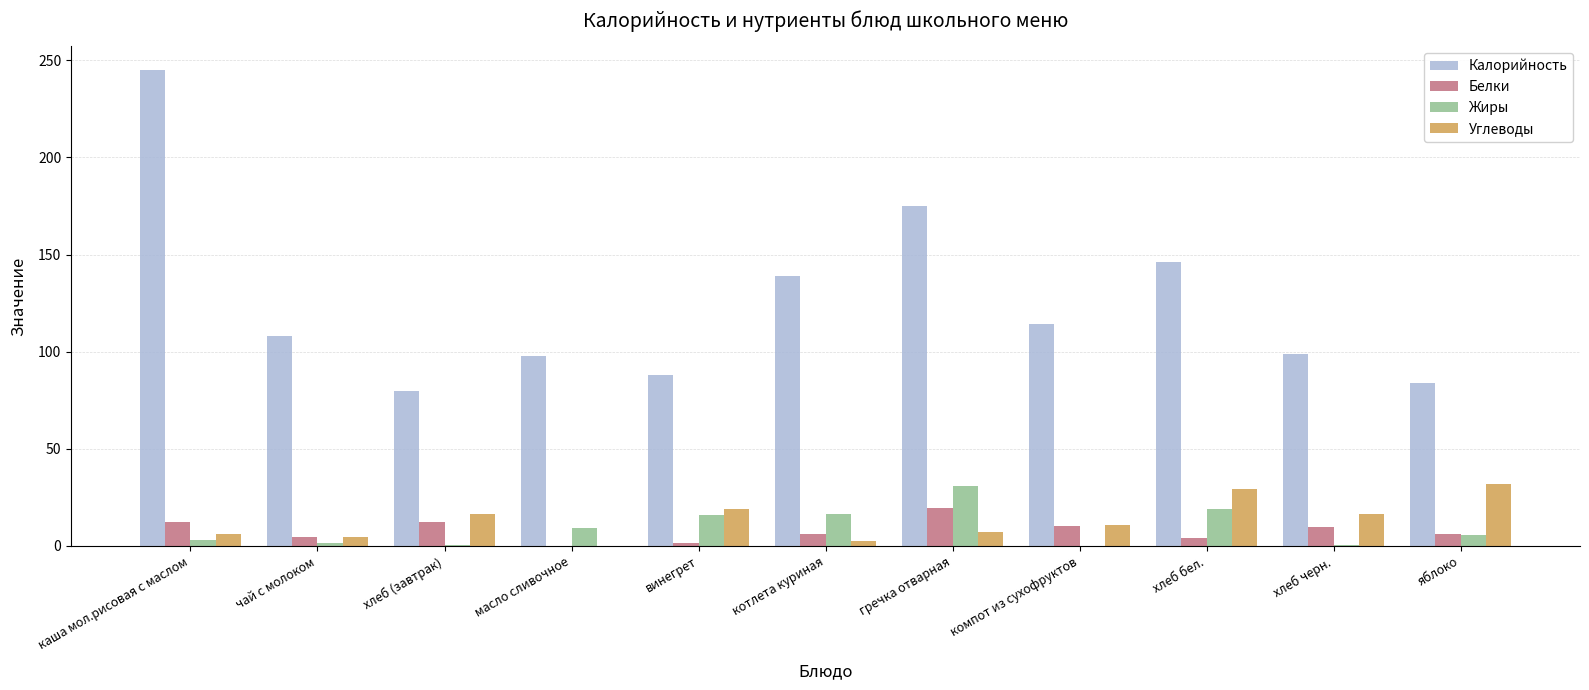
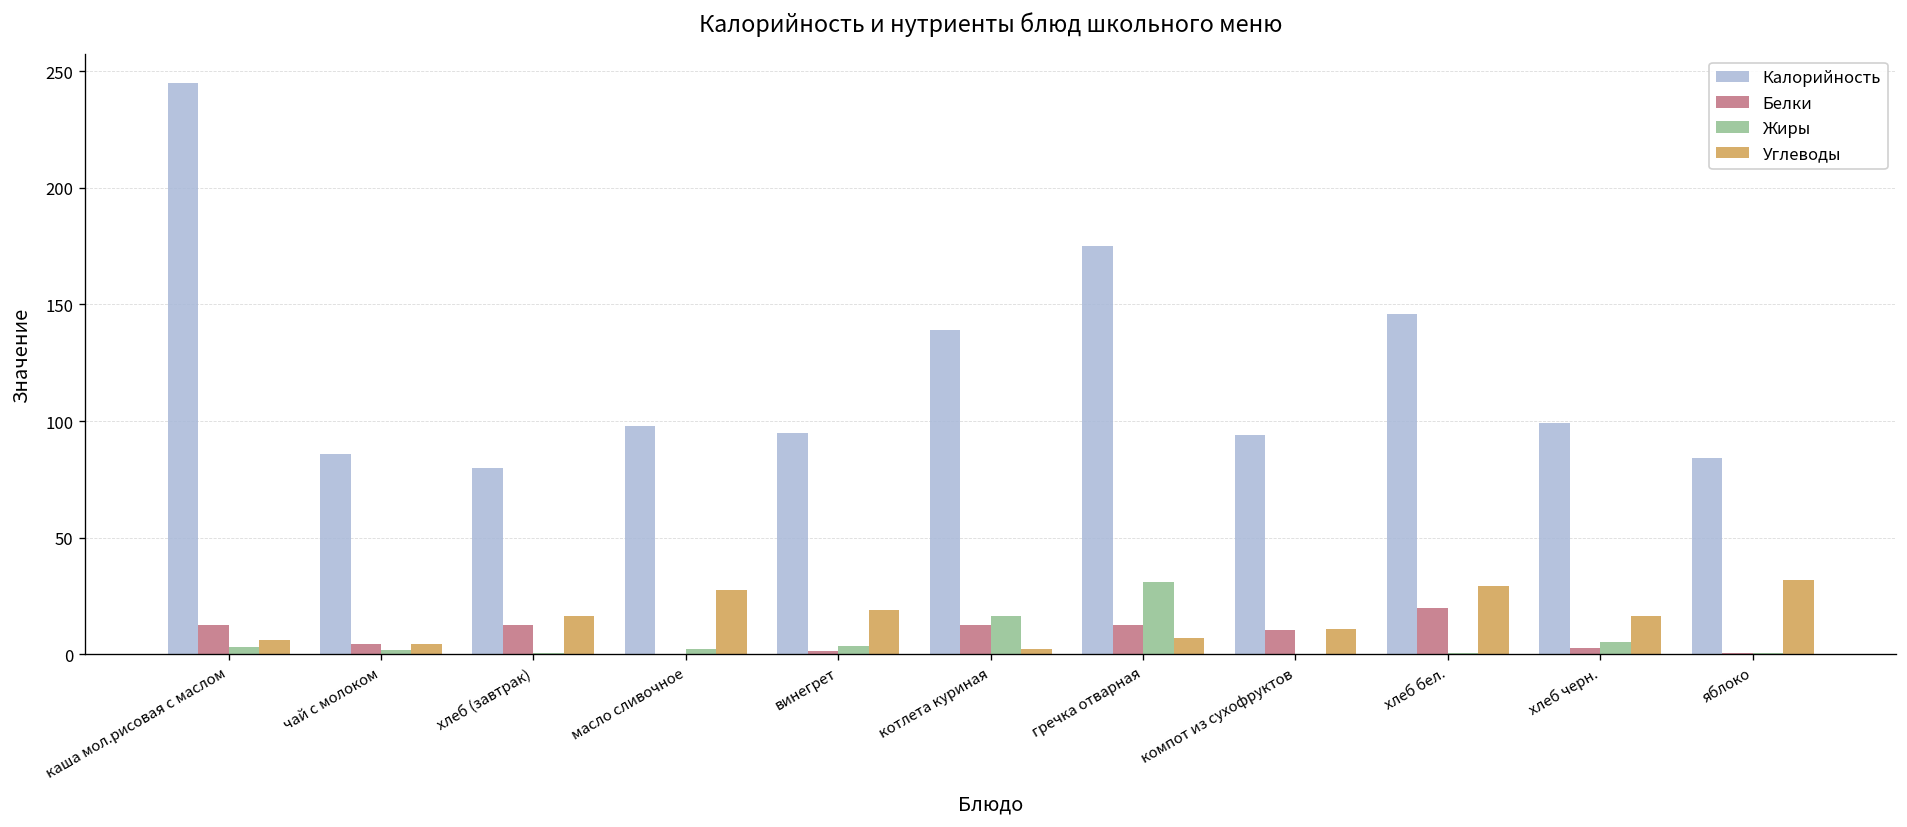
Калорийность, чай с молоком: 108 -> 86
Жиры, масло сливочное: 9 -> 2
Углеводы, масло сливочное: 0 -> 28
Калорийность, винегрет: 88 -> 95
Жиры, винегрет: 16 -> 4
Белки, котлета куриная: 6 -> 13
Белки, гречка отварная: 19 -> 13
Калорийность, компот из сухофруктов: 115 -> 94
Белки, хлеб бел.: 4 -> 20
Жиры, хлеб бел.: 19 -> 1
Белки, хлеб черн.: 10 -> 3
Жиры, хлеб черн.: 0 -> 5
Белки, яблоко: 6 -> 1
Жиры, яблоко: 5 -> 1
